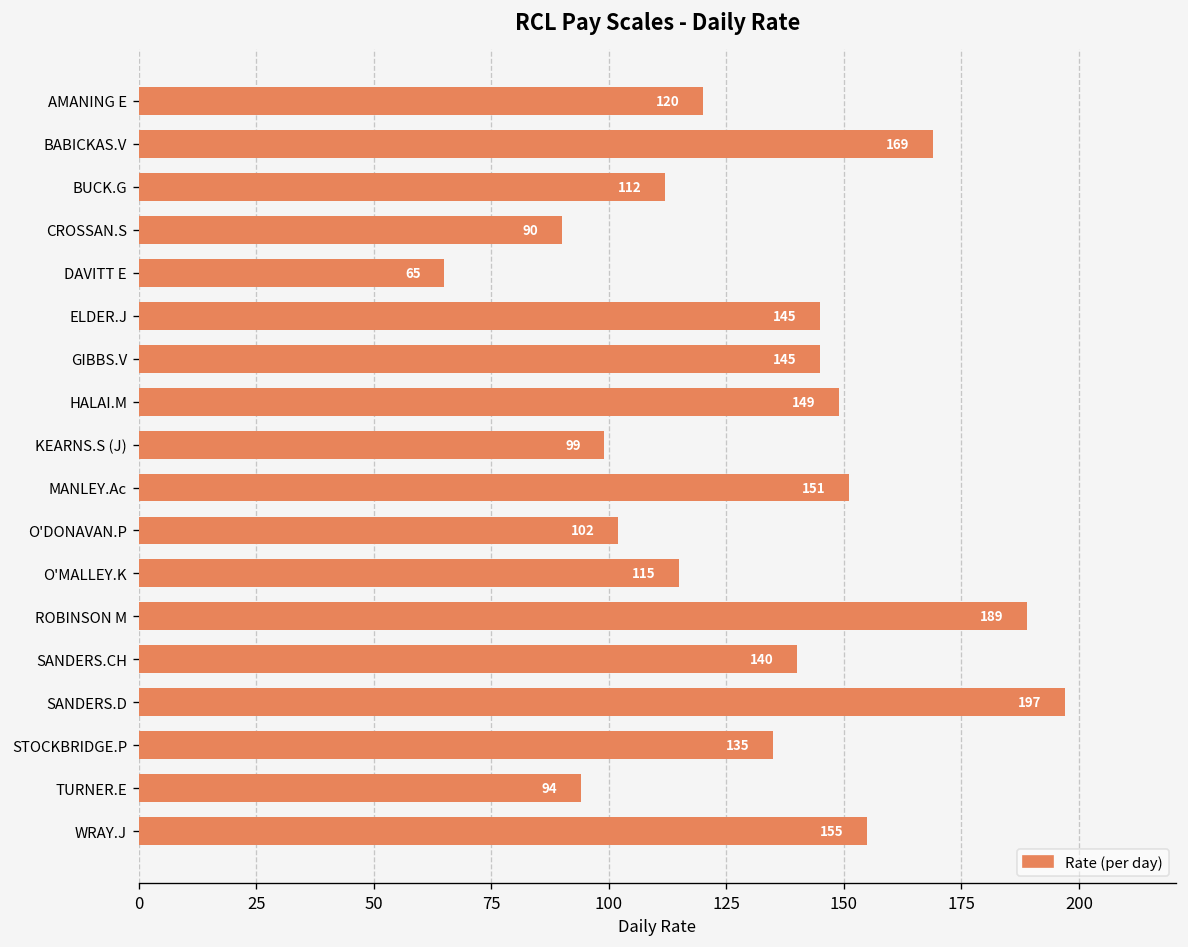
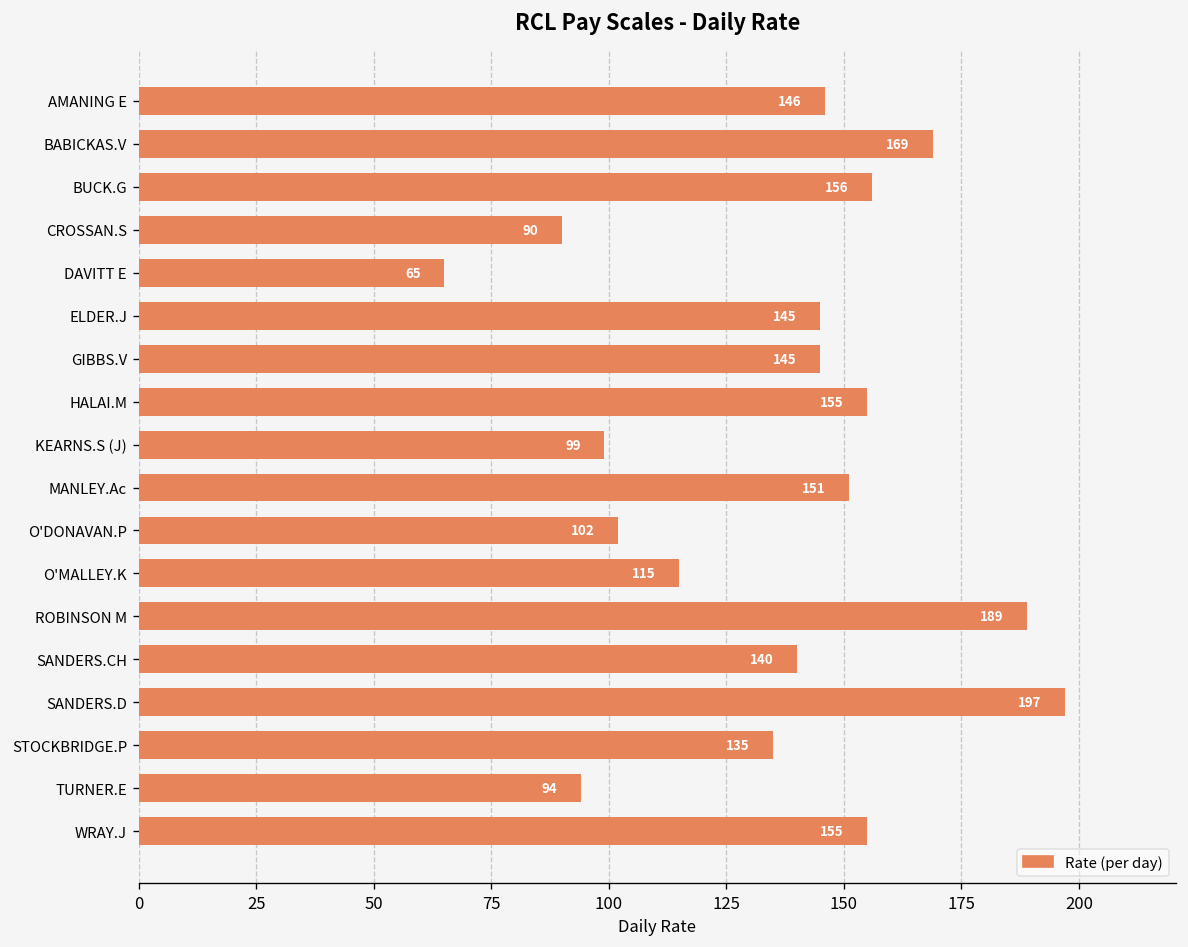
AMANING E: 120 -> 146
BUCK.G: 112 -> 156
HALAI.M: 149 -> 155
